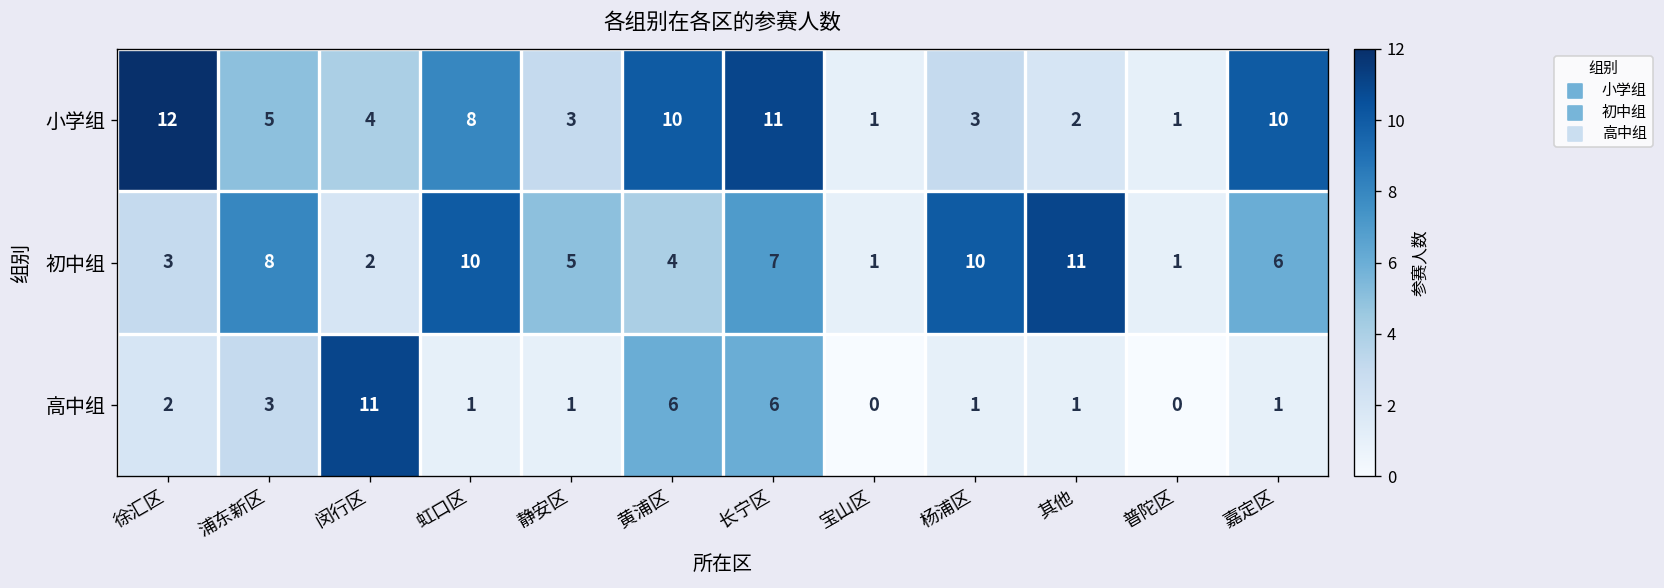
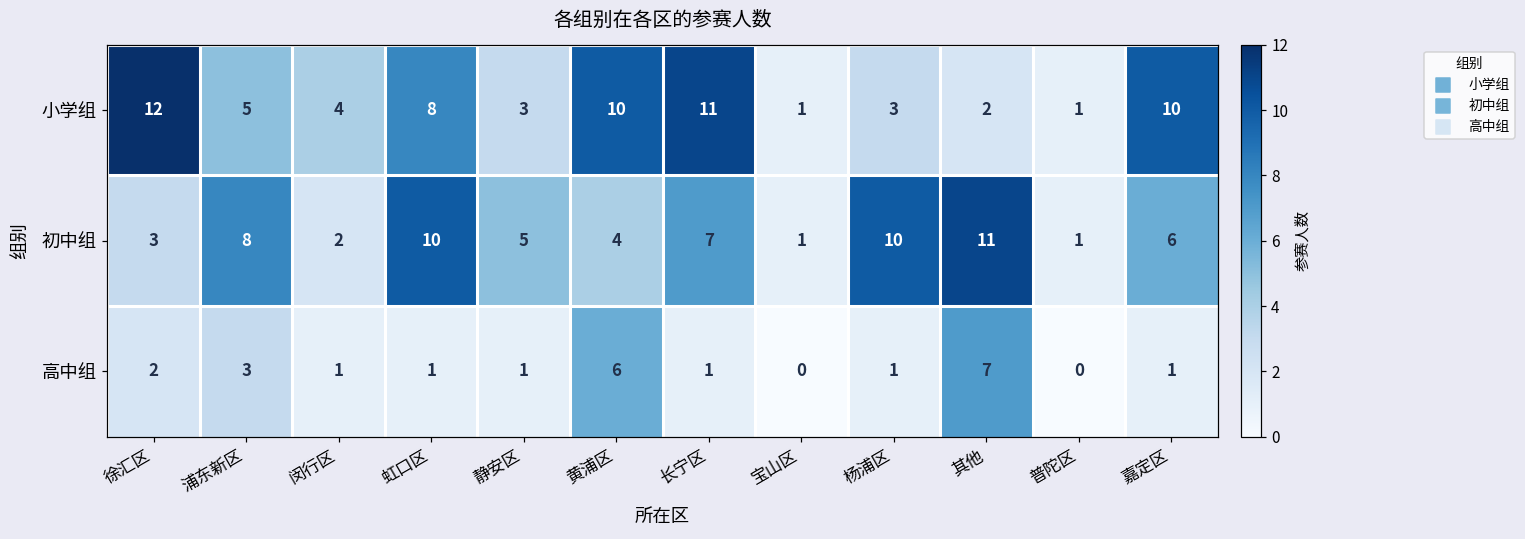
高中组, 闵行区: 11 -> 1
高中组, 长宁区: 6 -> 1
高中组, 其他: 1 -> 7
